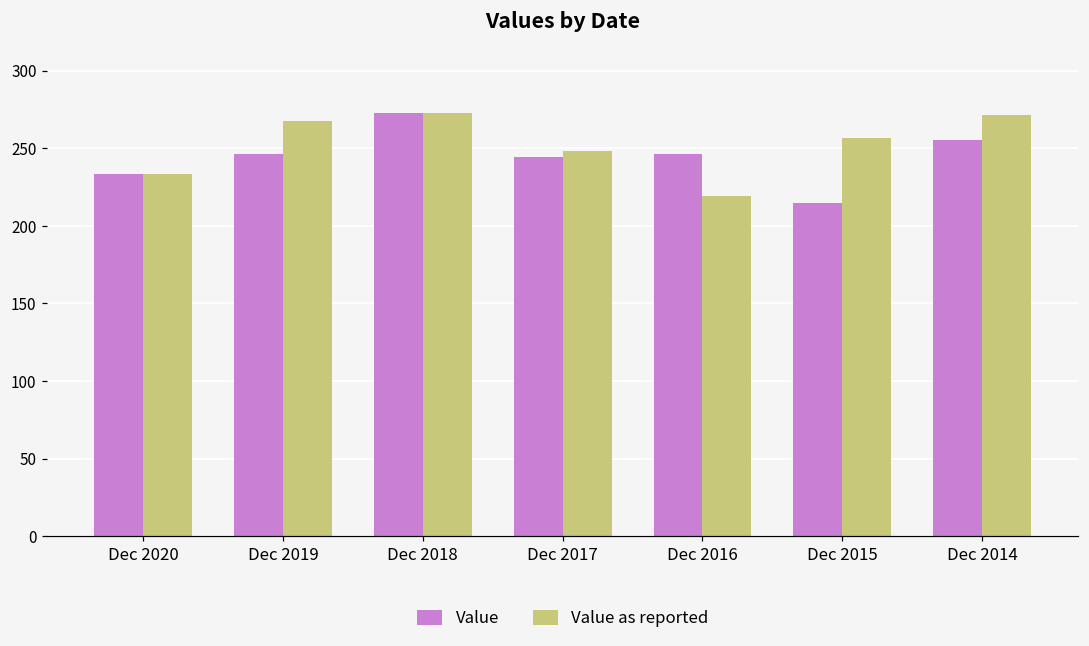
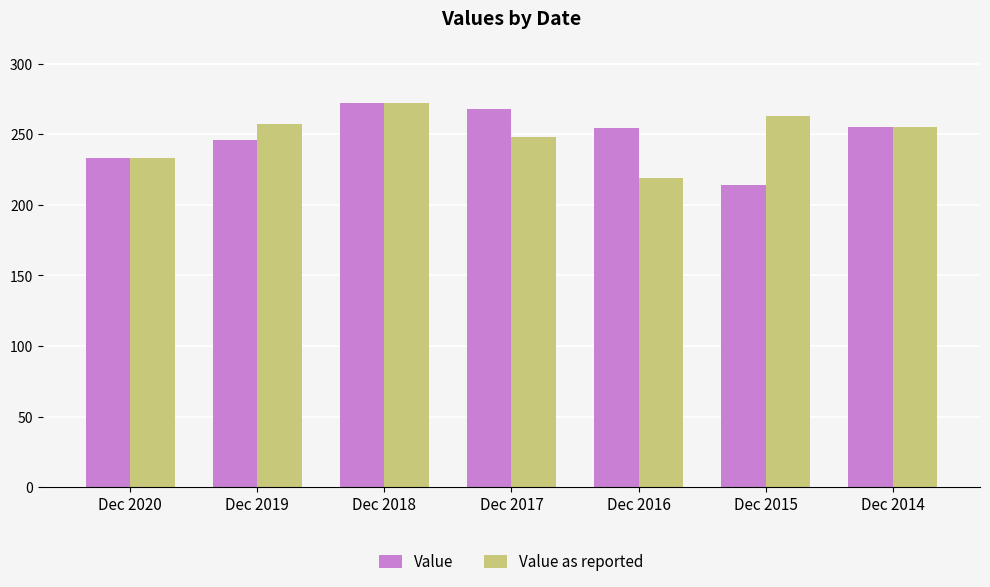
Value as reported, Dec 2019: 267 -> 257
Value, Dec 2017: 244 -> 268
Value, Dec 2016: 246 -> 254
Value as reported, Dec 2015: 257 -> 263
Value as reported, Dec 2014: 271 -> 255
